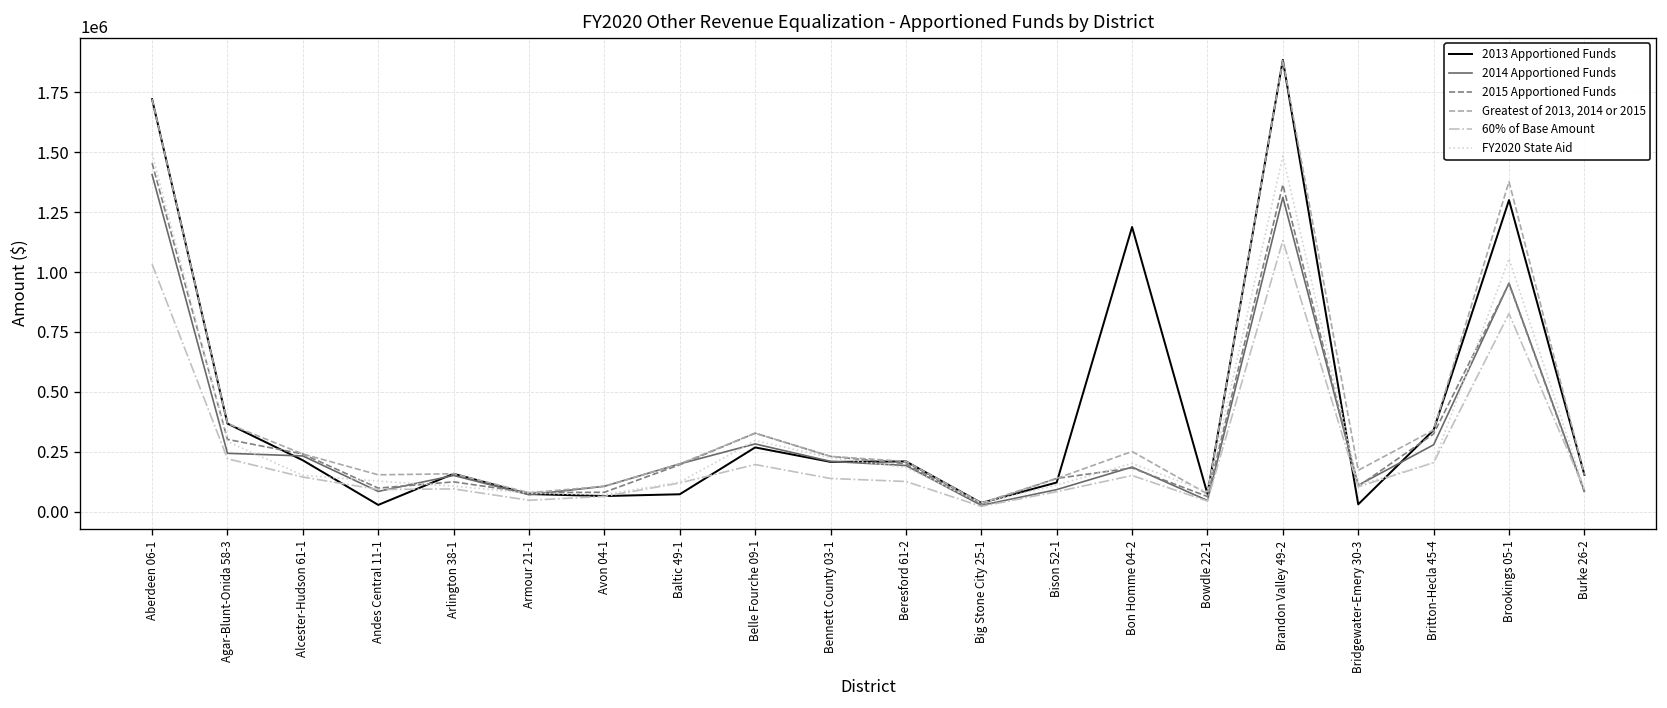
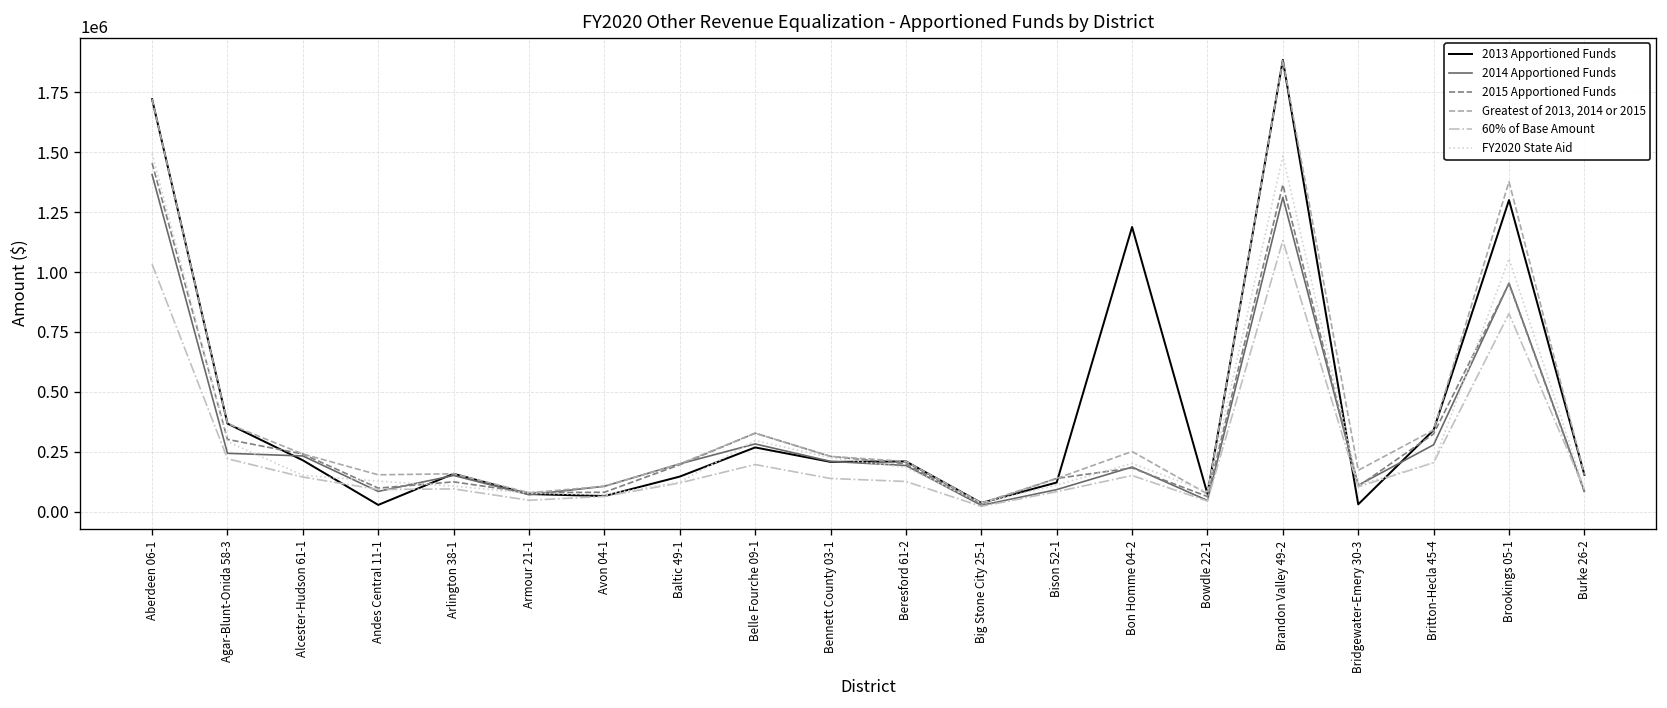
2013 Apportioned Funds, Baltic 49-1: 70000 -> 150000
